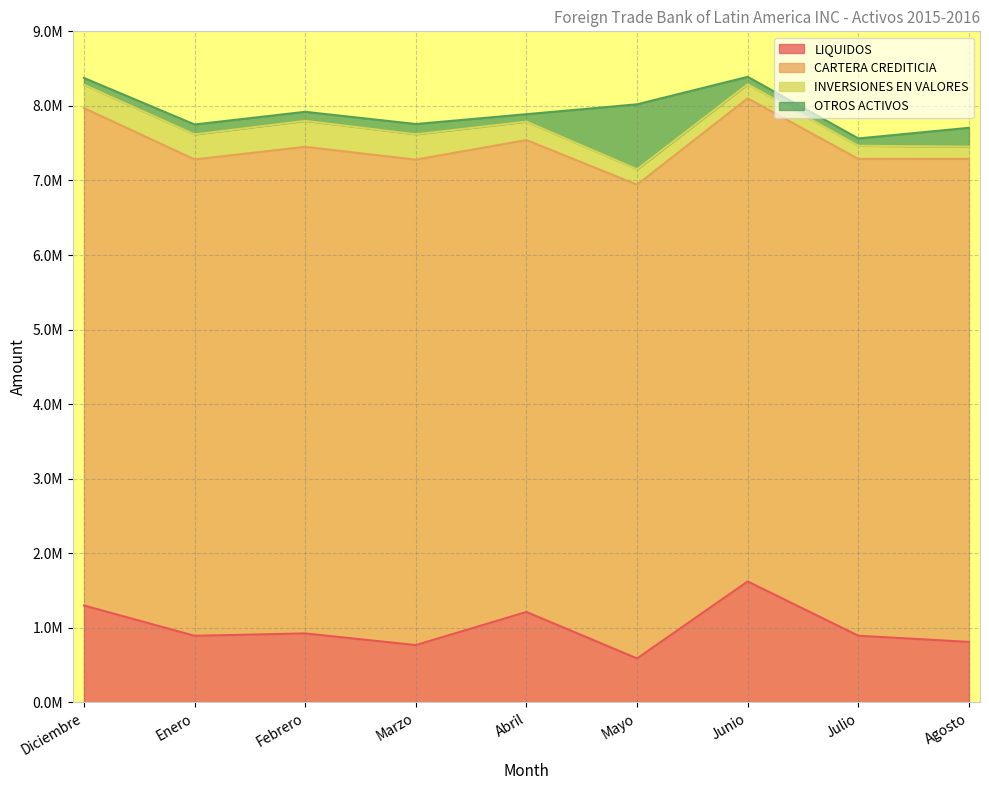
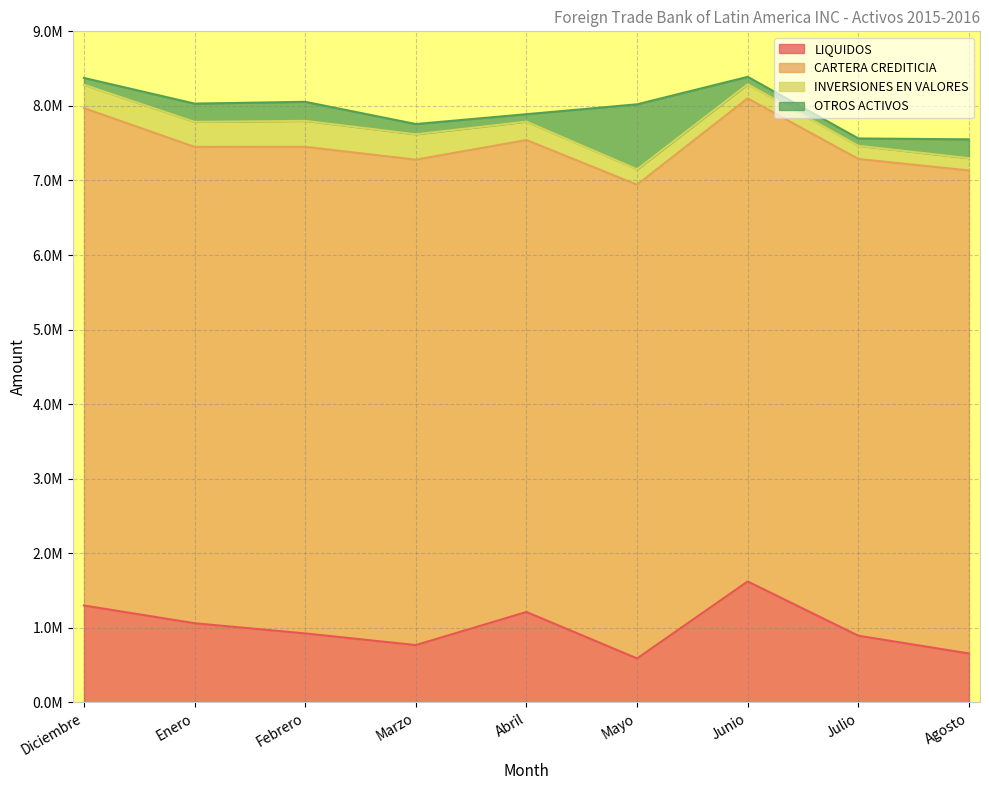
LIQUIDOS, Enero: 900000 -> 1100000
OTROS ACTIVOS, Enero: 100000 -> 200000
OTROS ACTIVOS, Febrero: 100000 -> 300000
LIQUIDOS, Agosto: 800000 -> 700000
